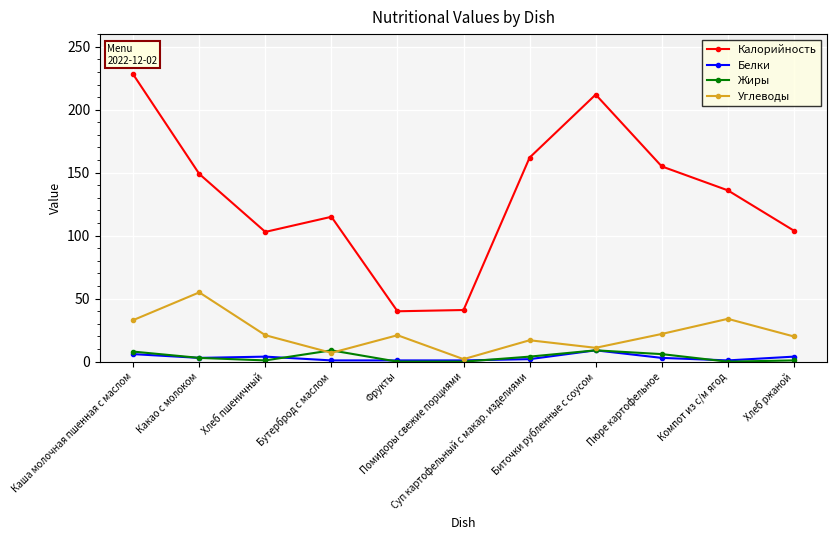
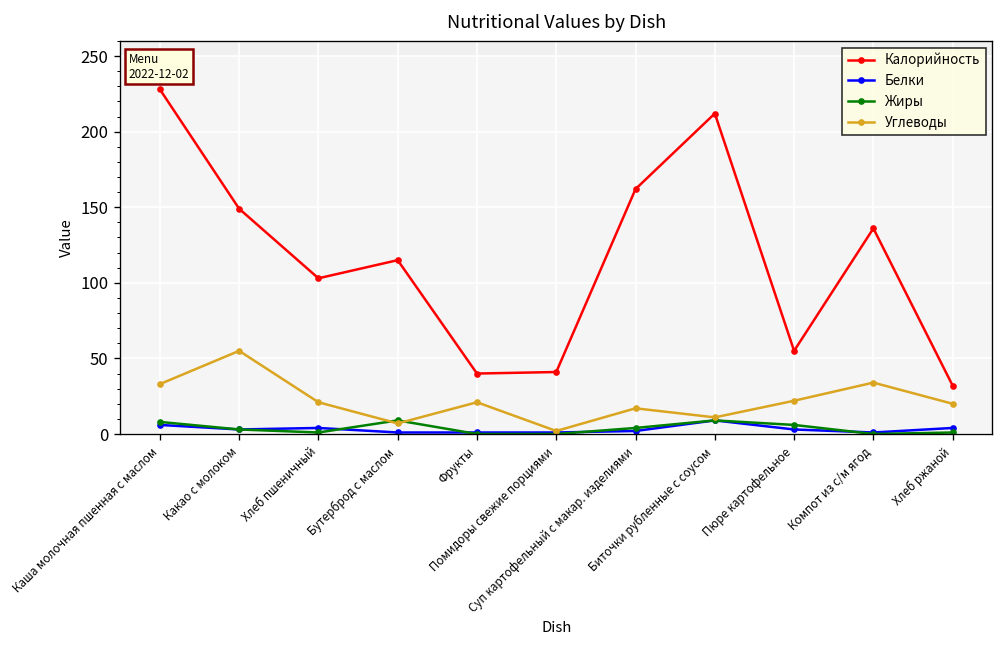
Калорийность, Пюре картофельное: 155 -> 55
Калорийность, Хлеб ржаной: 104 -> 32
